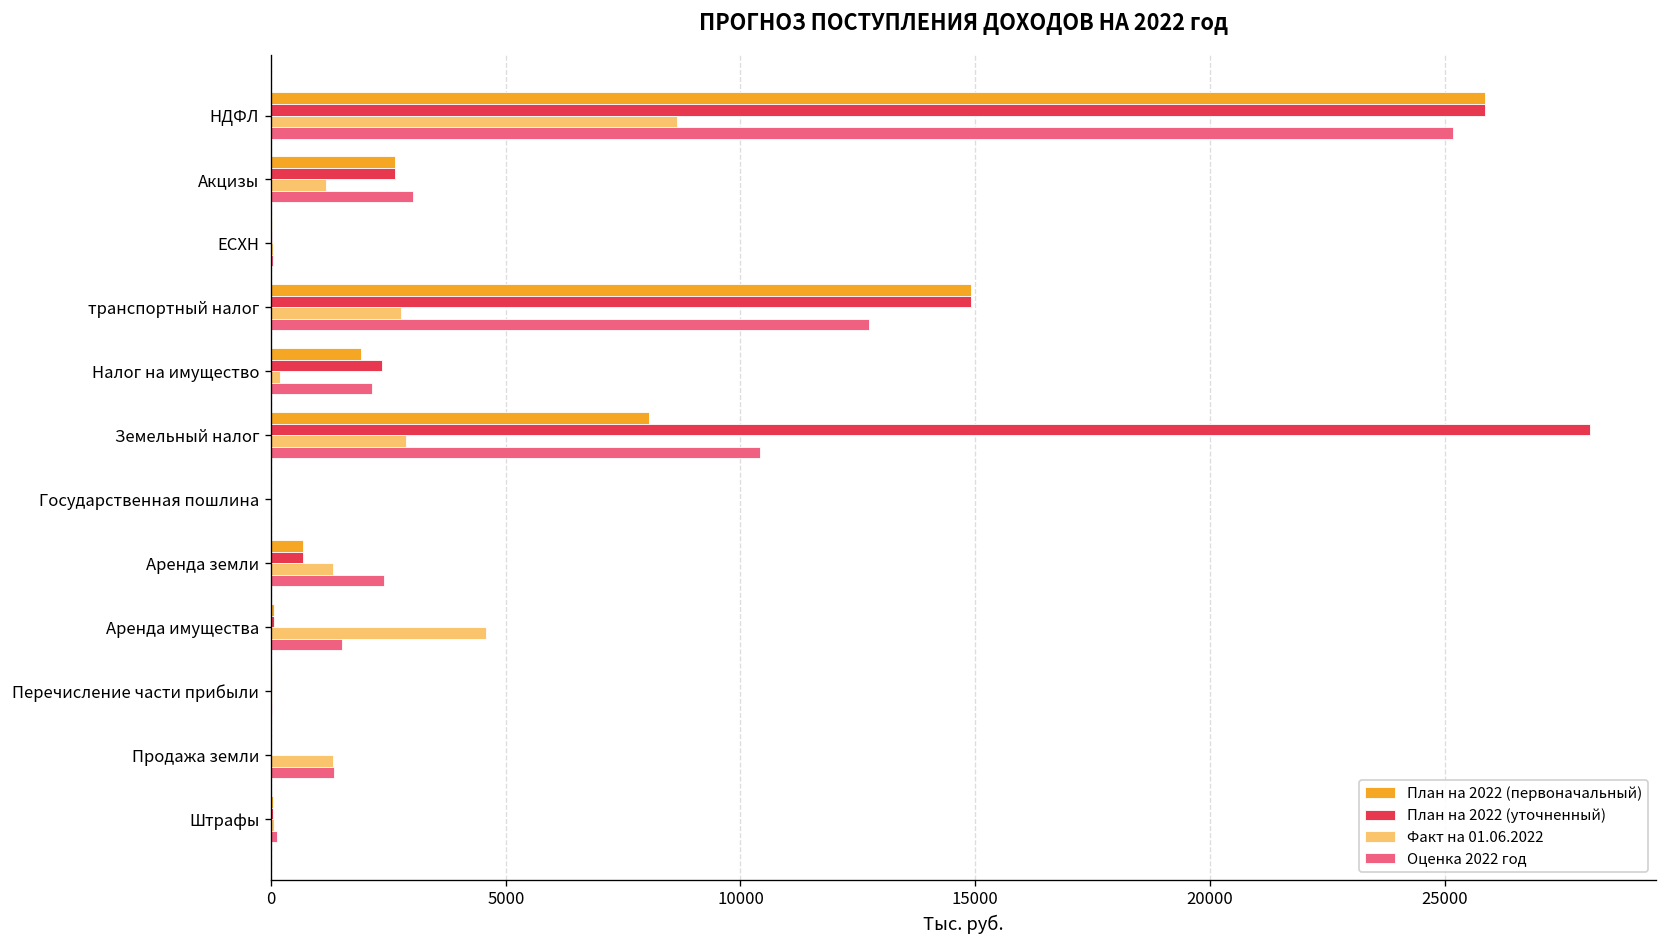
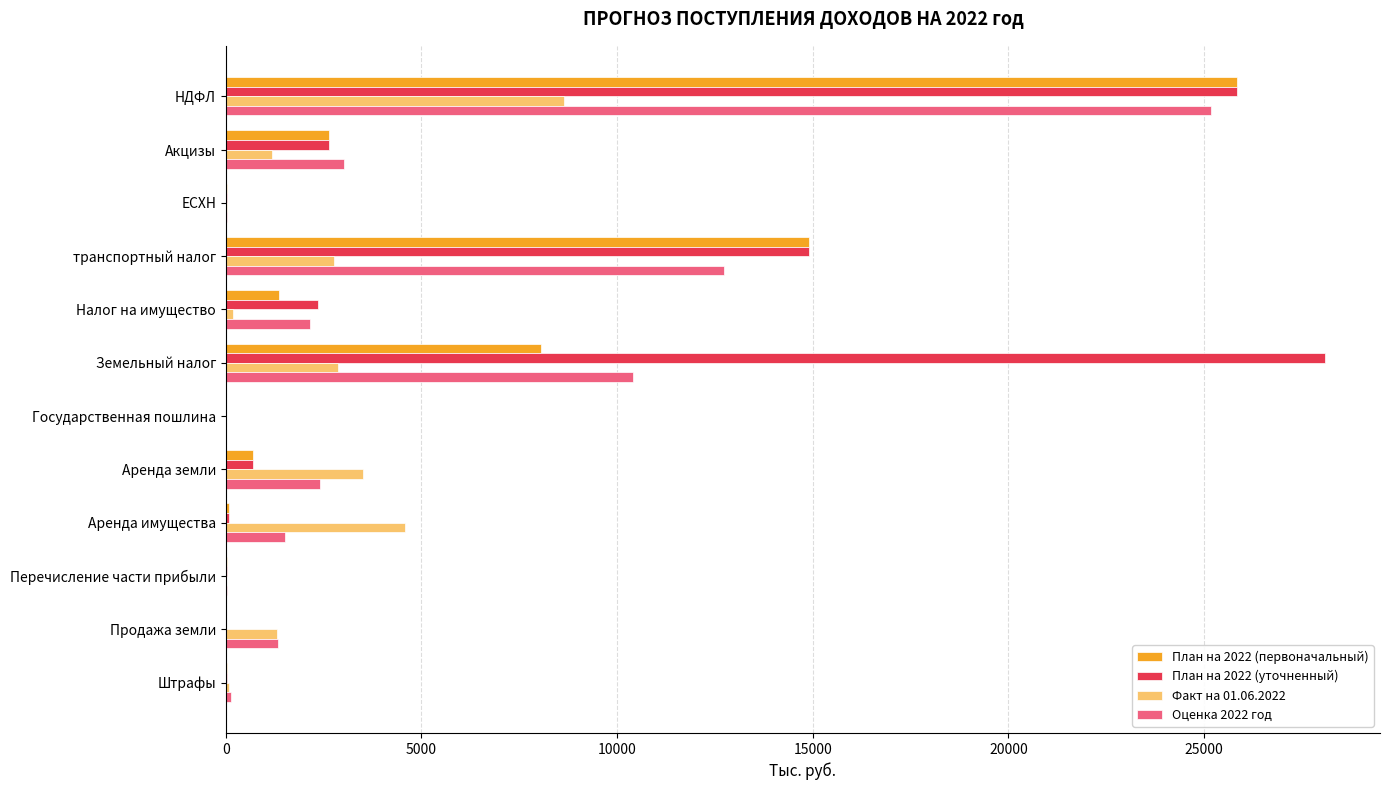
План на 2022 (первоначальный), Налог на имущество: 1900 -> 1300
Факт на 01.06.2022, Аренда земли: 1300 -> 3500
